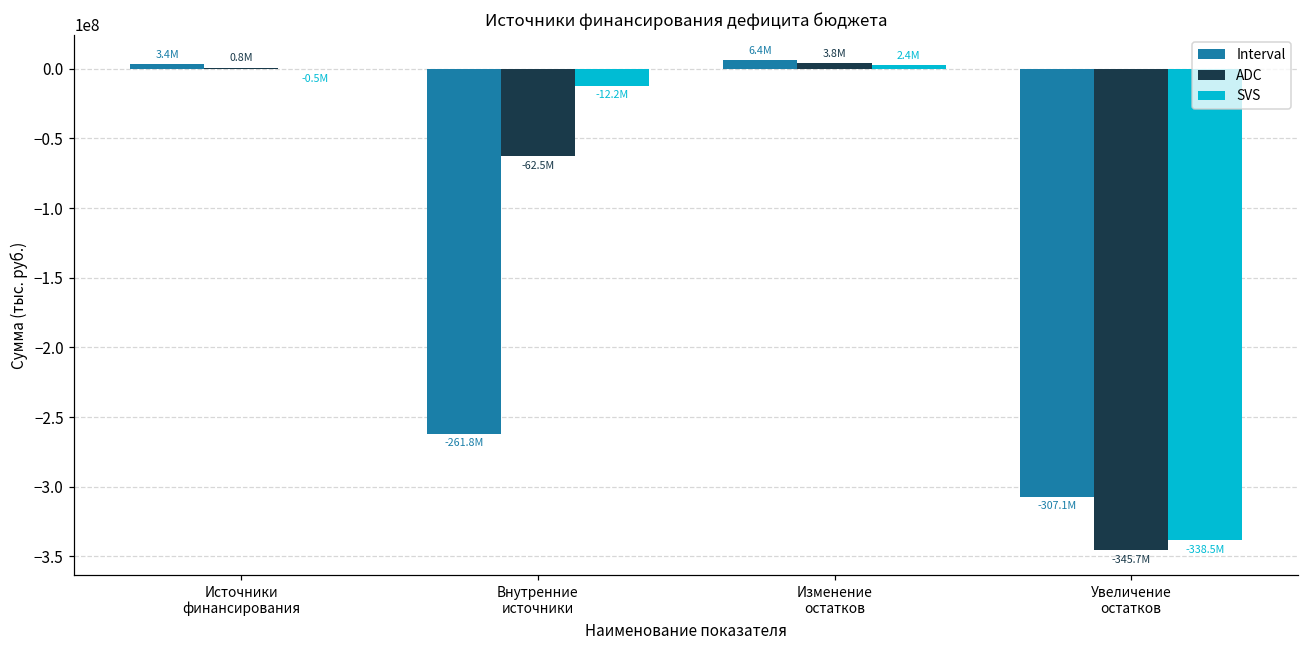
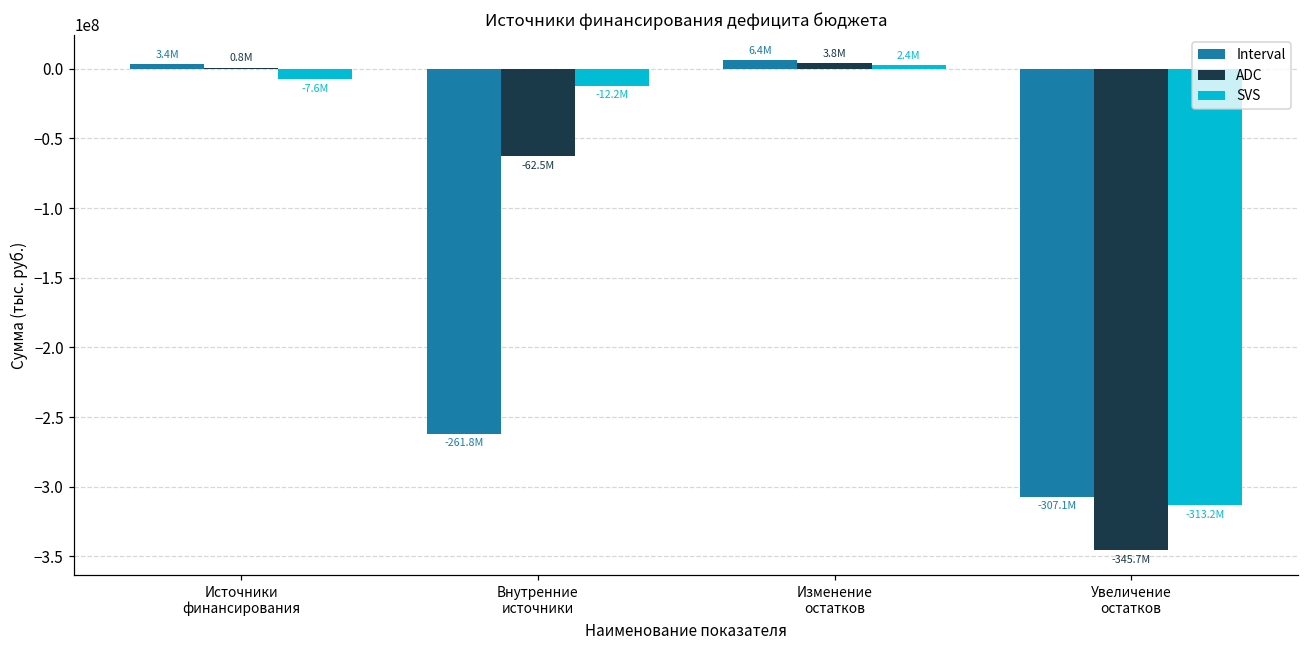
SVS, Источники финансирования: -0.5M -> -7.6M
SVS, Увеличение остатков: -338.5M -> -313.2M
